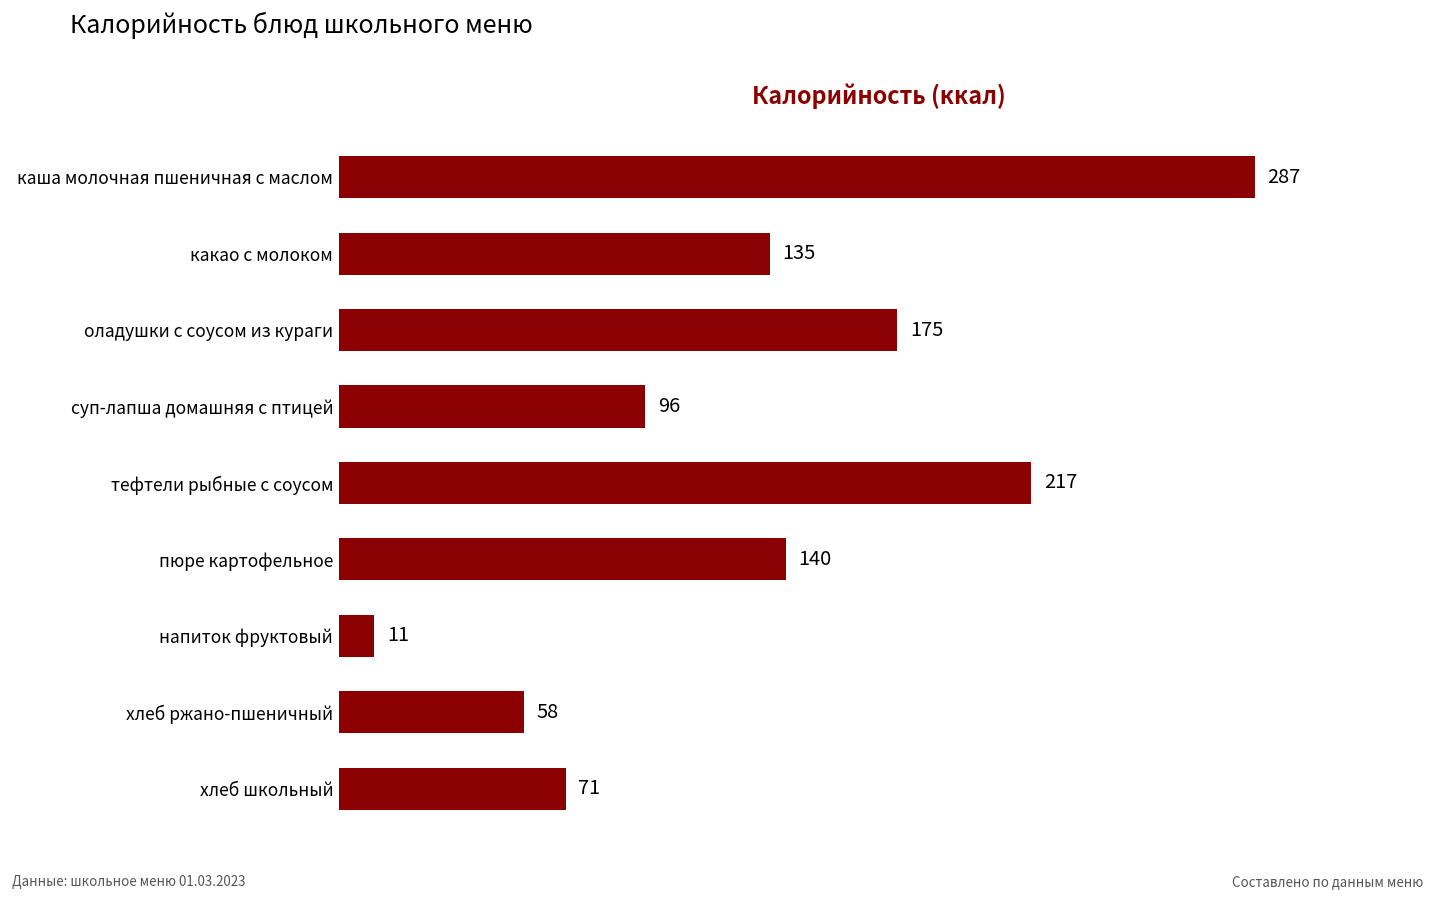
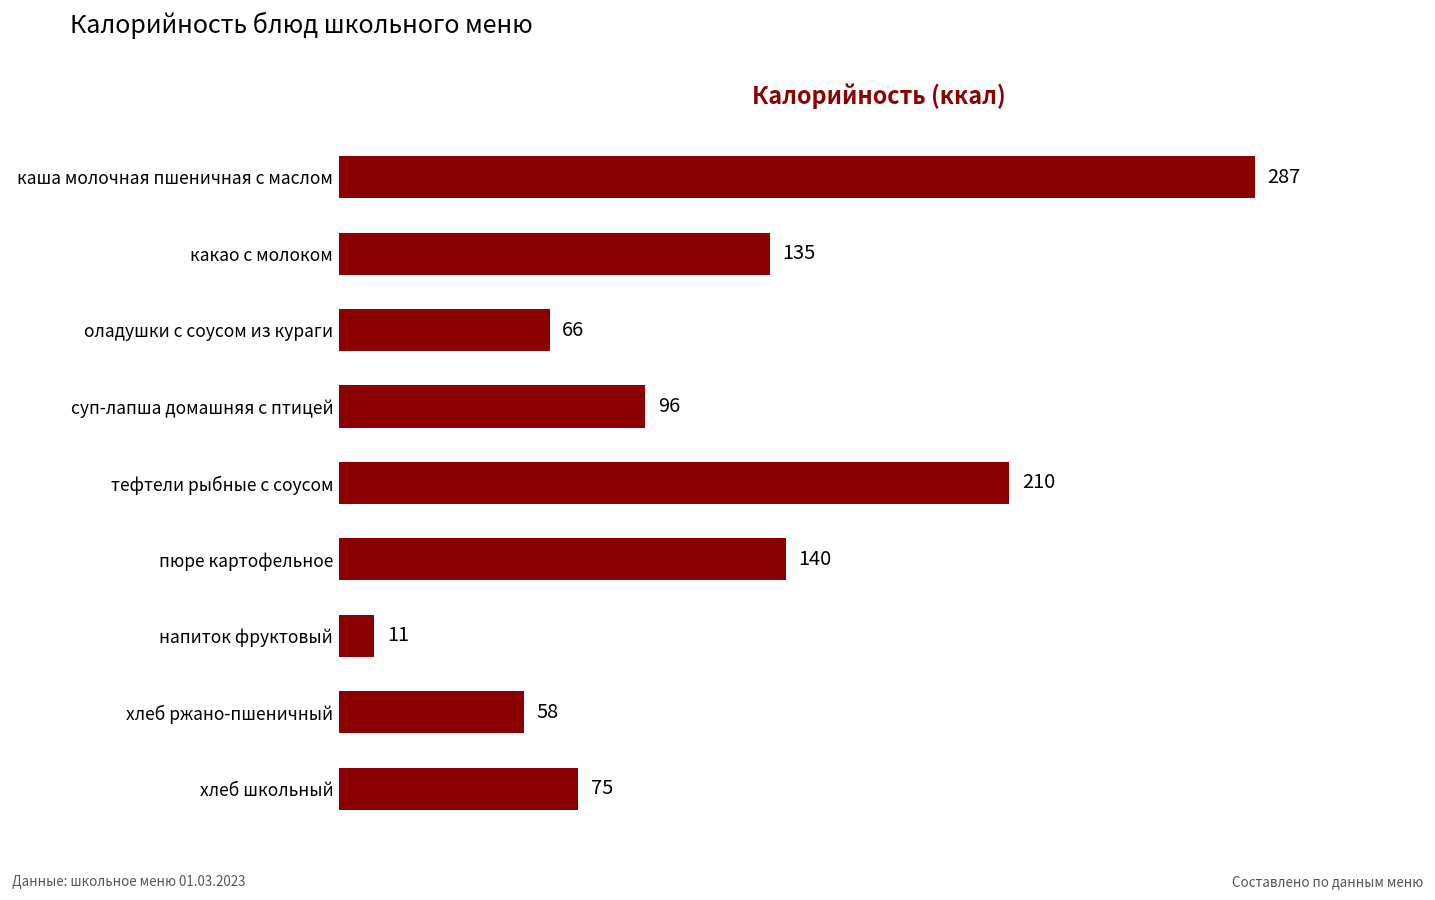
оладушки с соусом из кураги: 175 -> 66
тефтели рыбные с соусом: 217 -> 210
хлеб школьный: 71 -> 75
